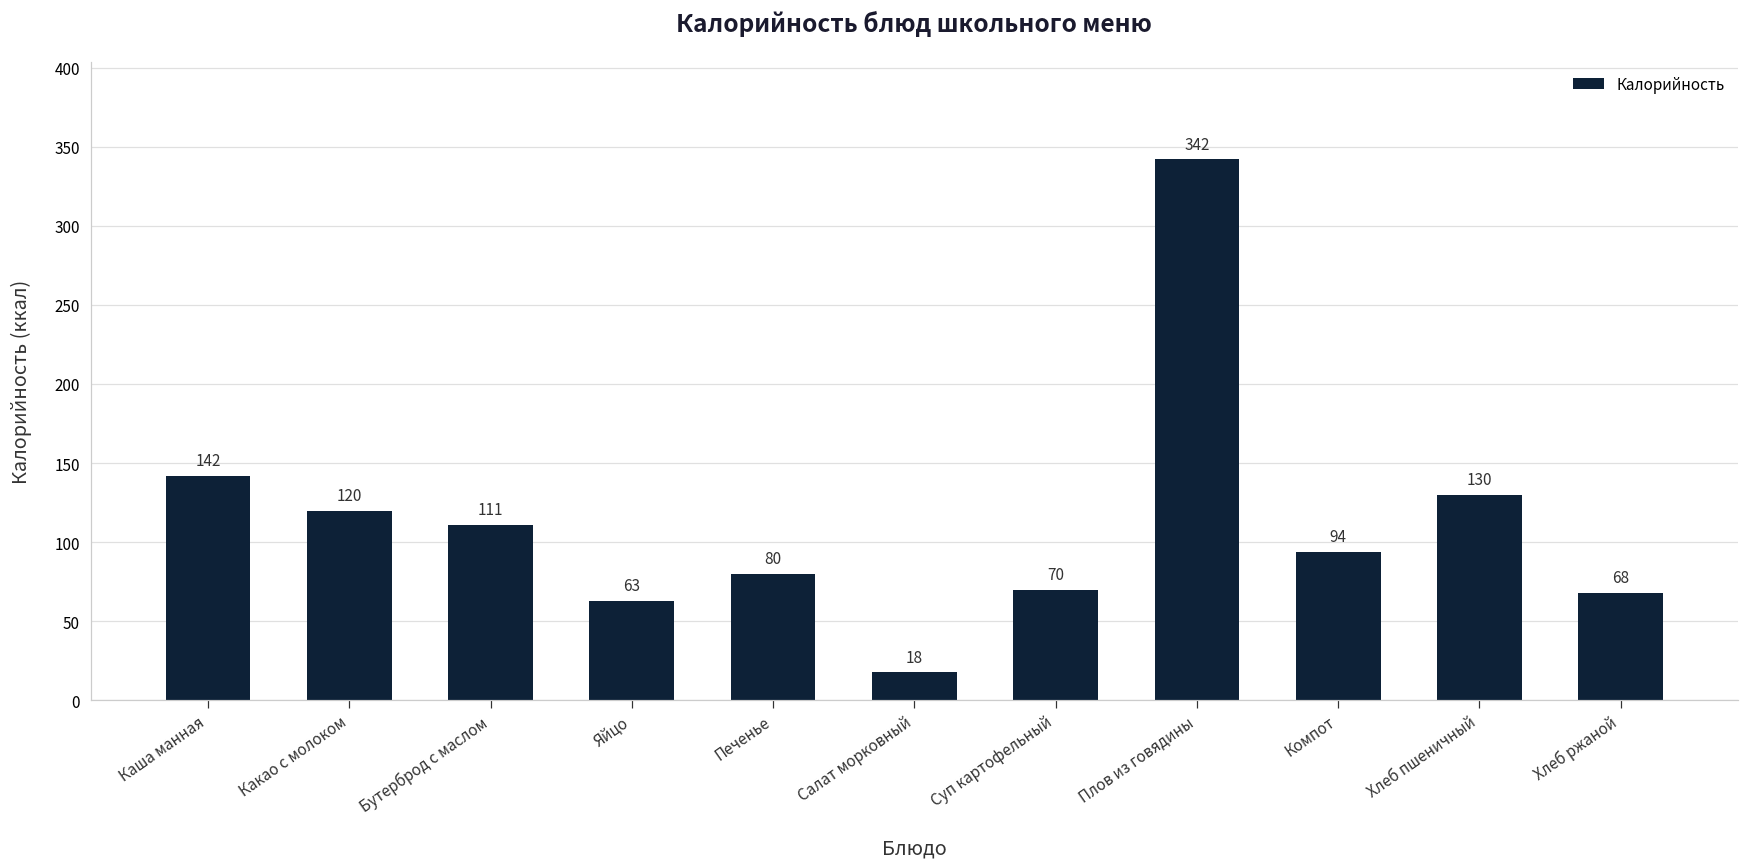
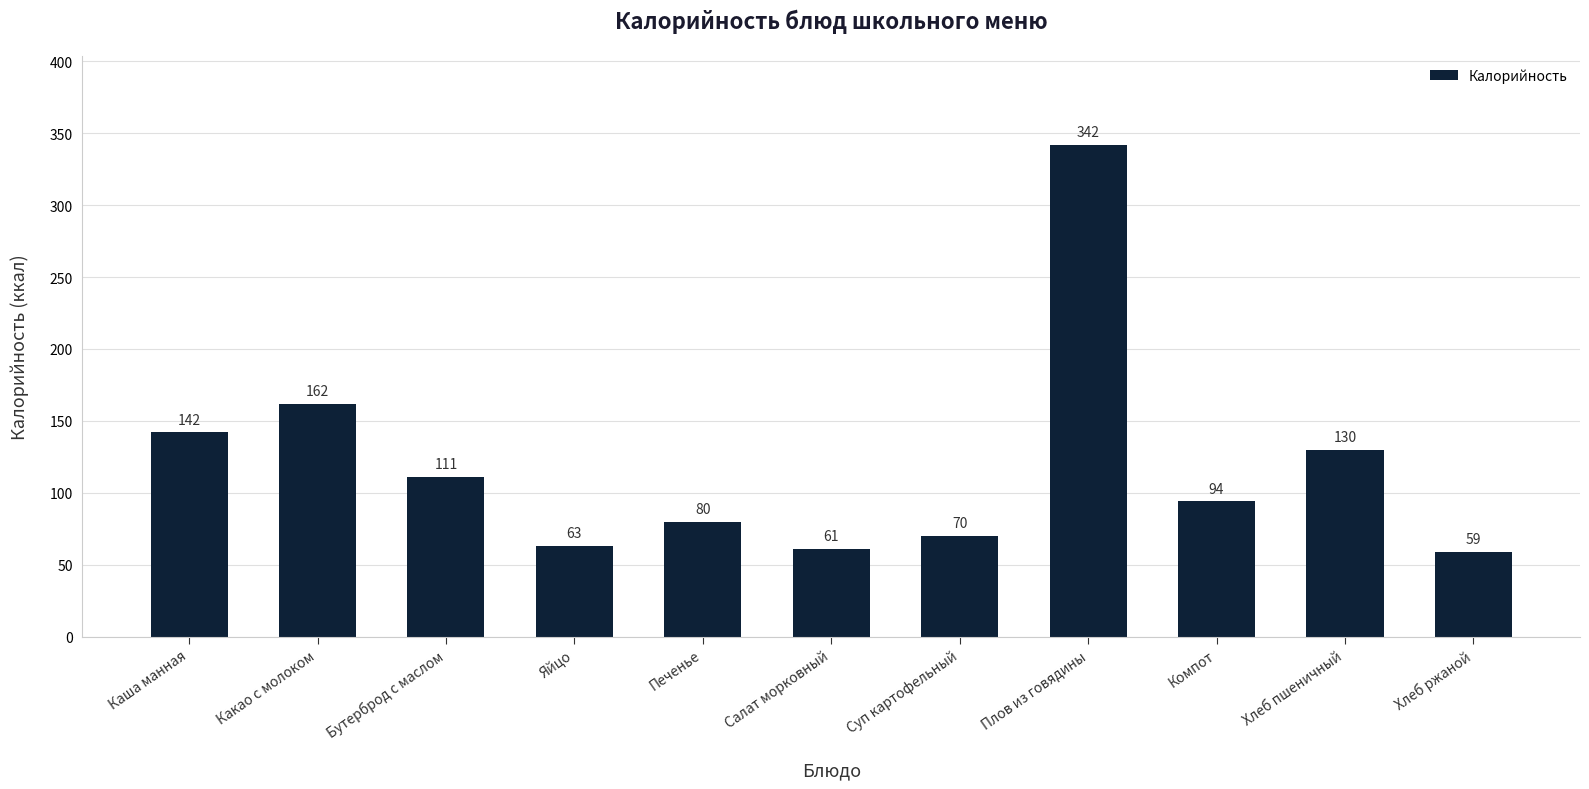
Какао с молоком: 120 -> 162
Салат морковный: 18 -> 61
Хлеб ржаной: 68 -> 59
